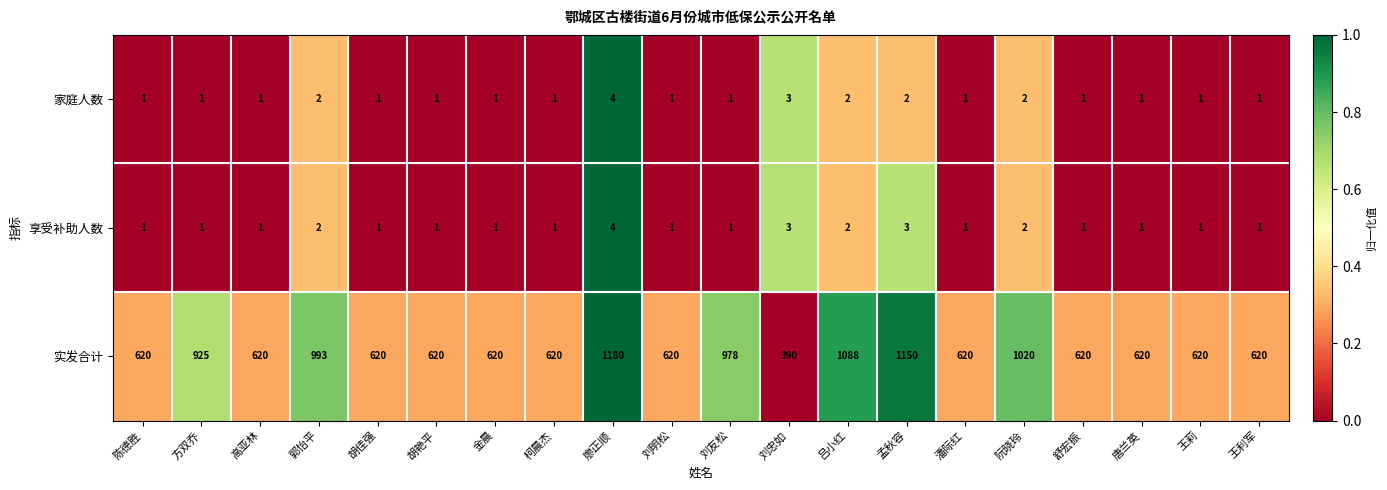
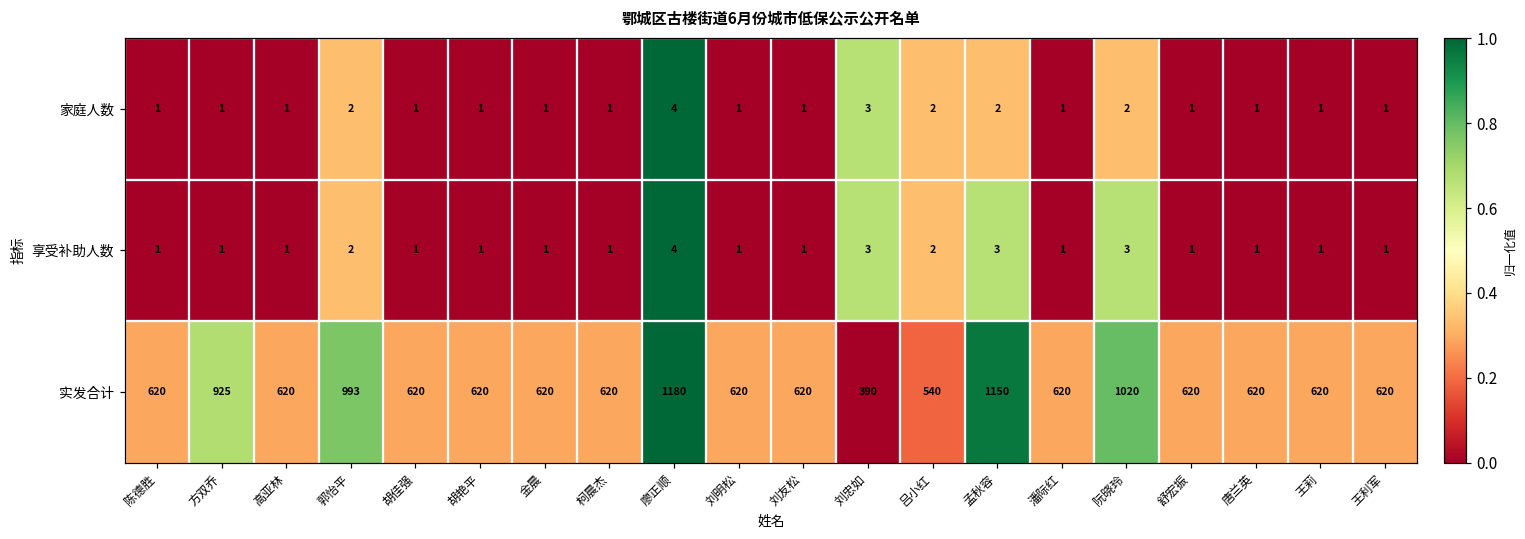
享受补助人数, 阮晓玲: 2 -> 3
实发合计, 刘友松: 978 -> 620
实发合计, 吕小红: 1088 -> 540
